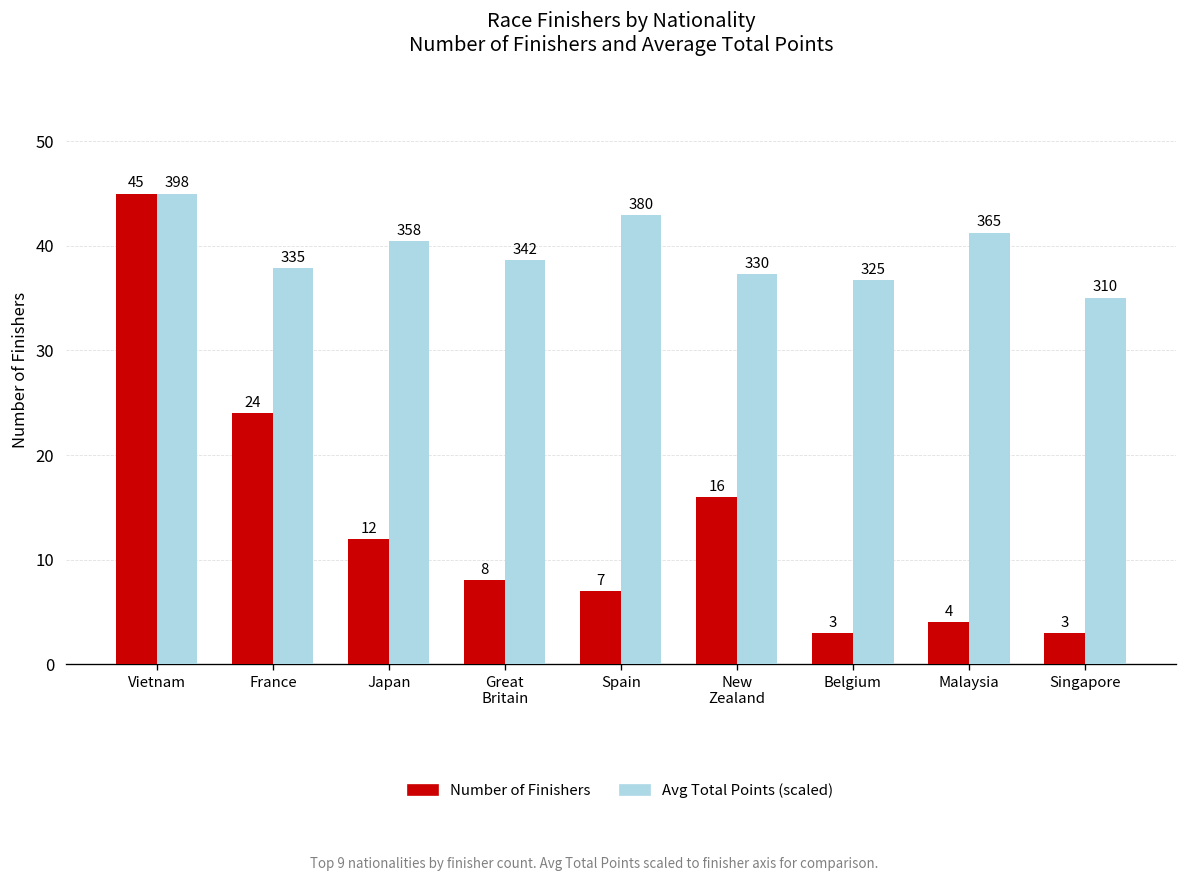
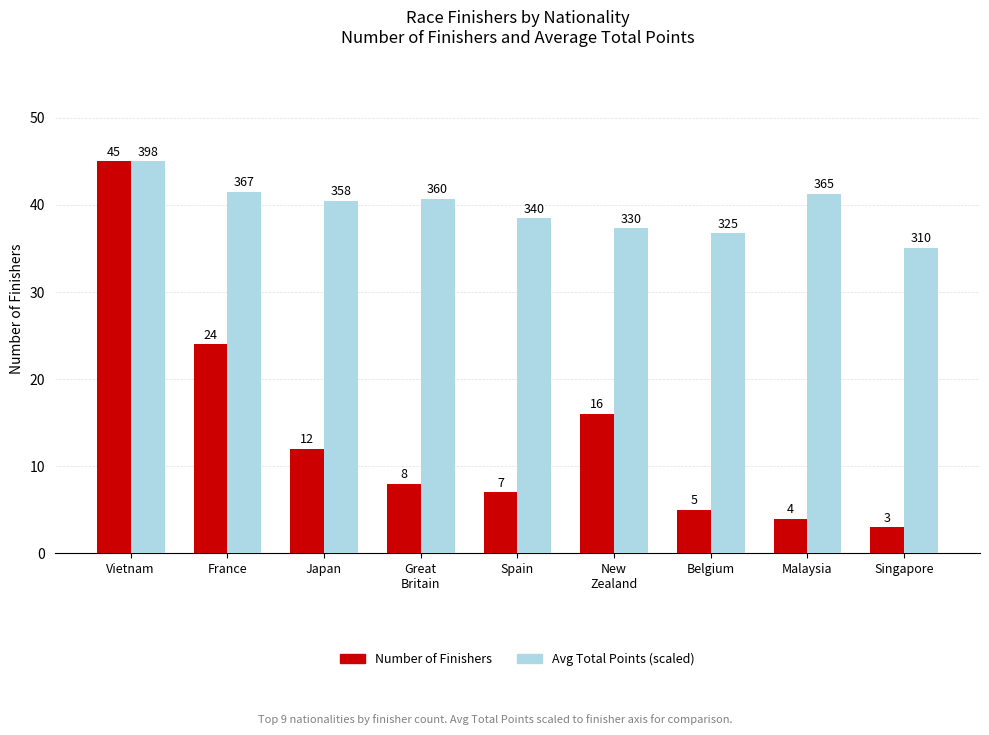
Avg Total Points (scaled), France: 335 -> 367
Avg Total Points (scaled), Great Britain: 342 -> 360
Avg Total Points (scaled), Spain: 380 -> 340
Number of Finishers, Belgium: 3 -> 5
